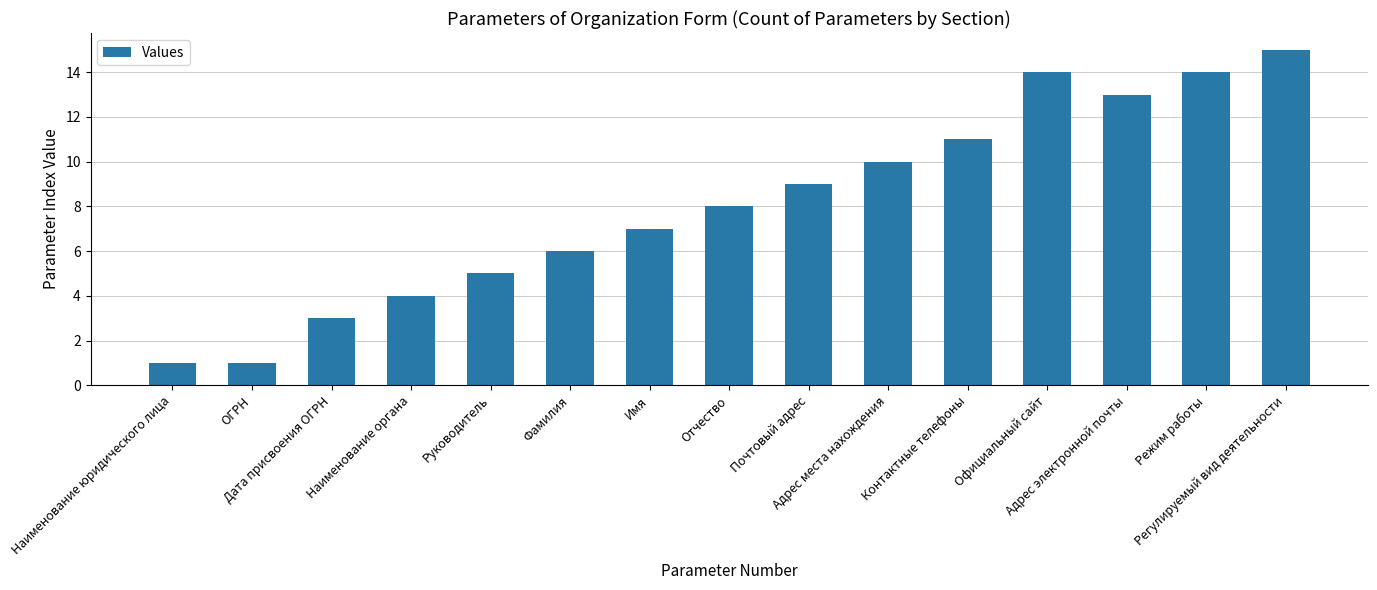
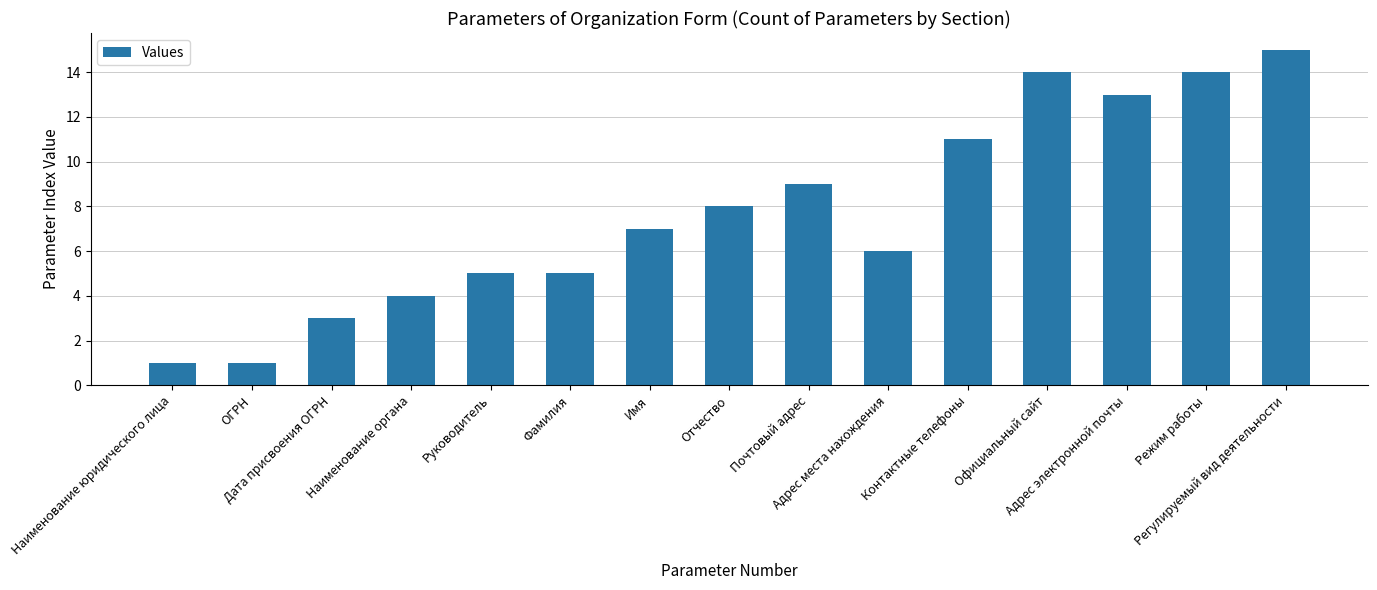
Фамилия: 6 -> 5
Адрес места нахождения: 10 -> 6
